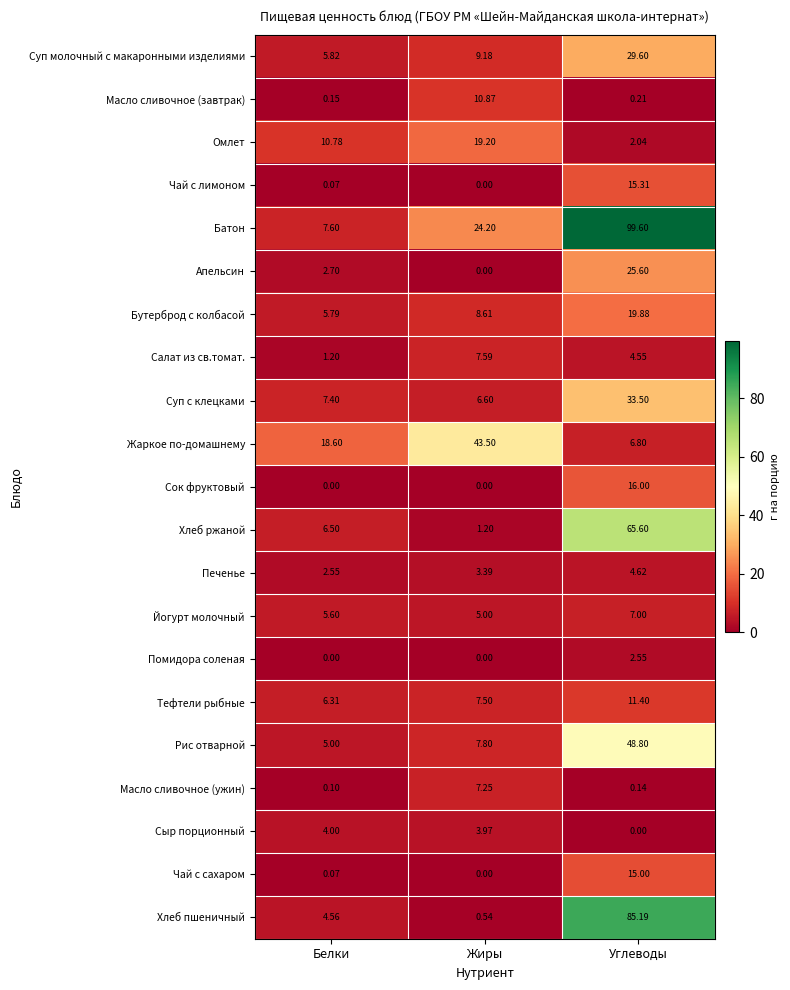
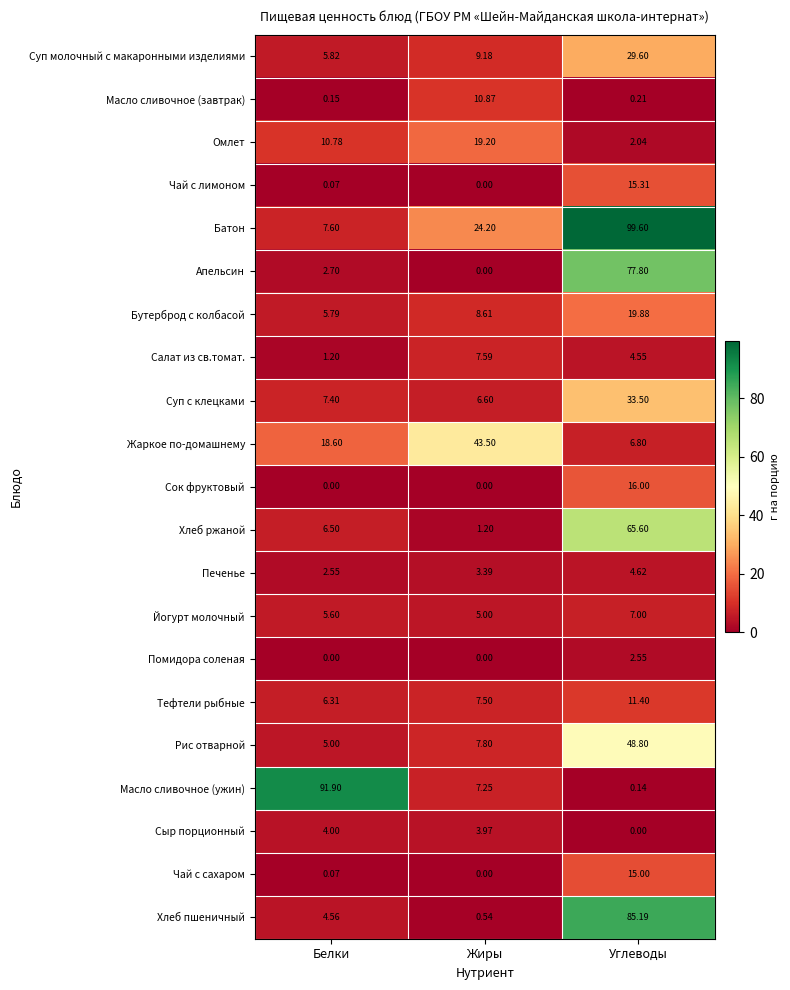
Апельсин, Углеводы: 25.60 -> 77.80
Масло сливочное (ужин), Белки: 0.10 -> 91.90
